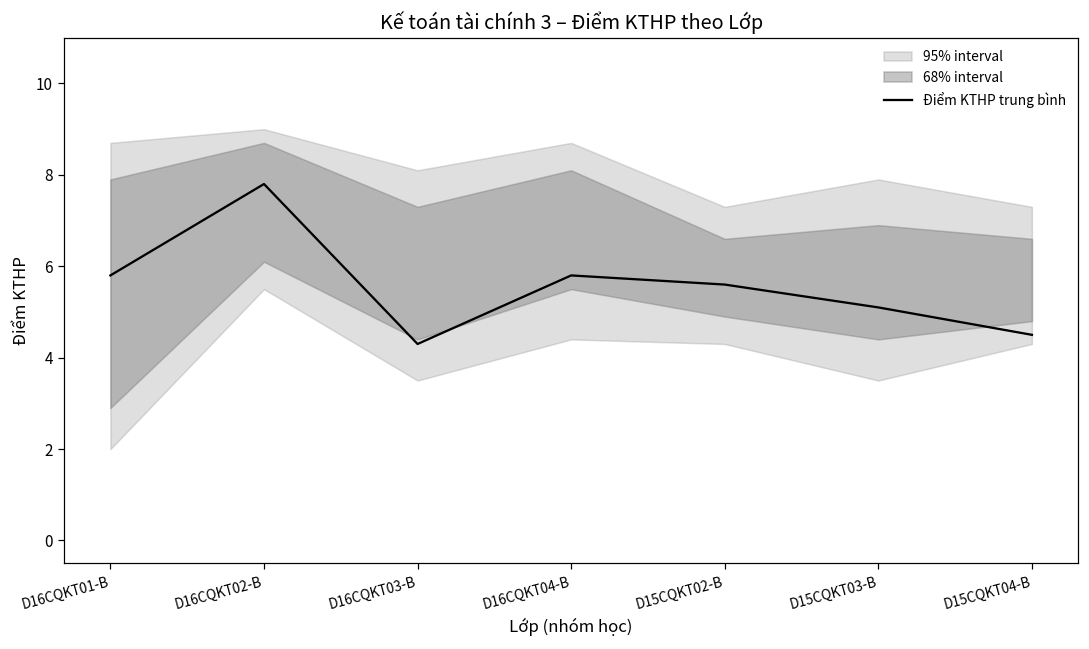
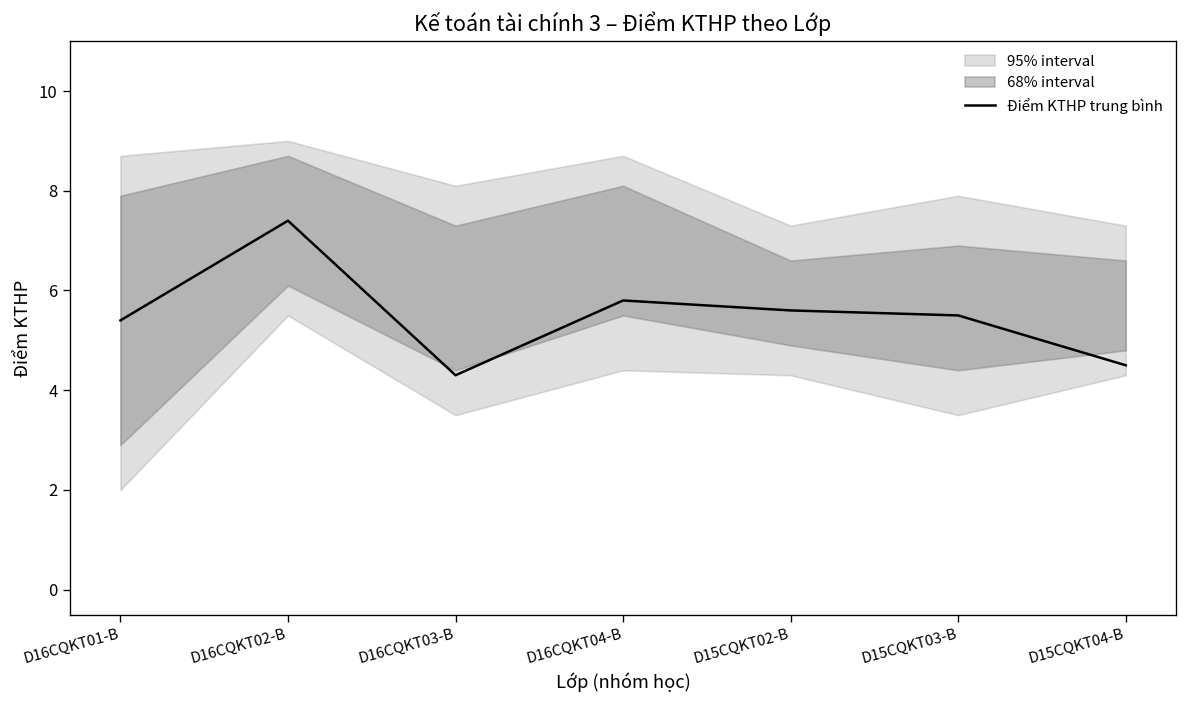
Điểm KTHP trung bình, D16CQKT01-B: 5.8 -> 5.4
Điểm KTHP trung bình, D16CQKT02-B: 7.8 -> 7.4
Điểm KTHP trung bình, D15CQKT03-B: 5.1 -> 5.5
